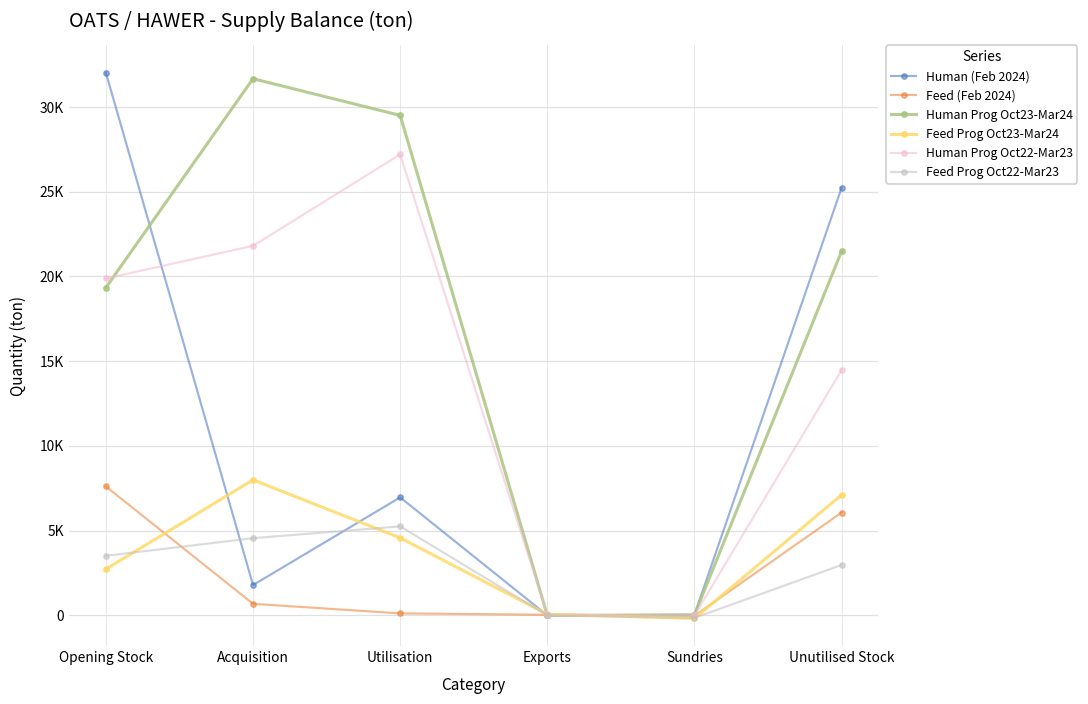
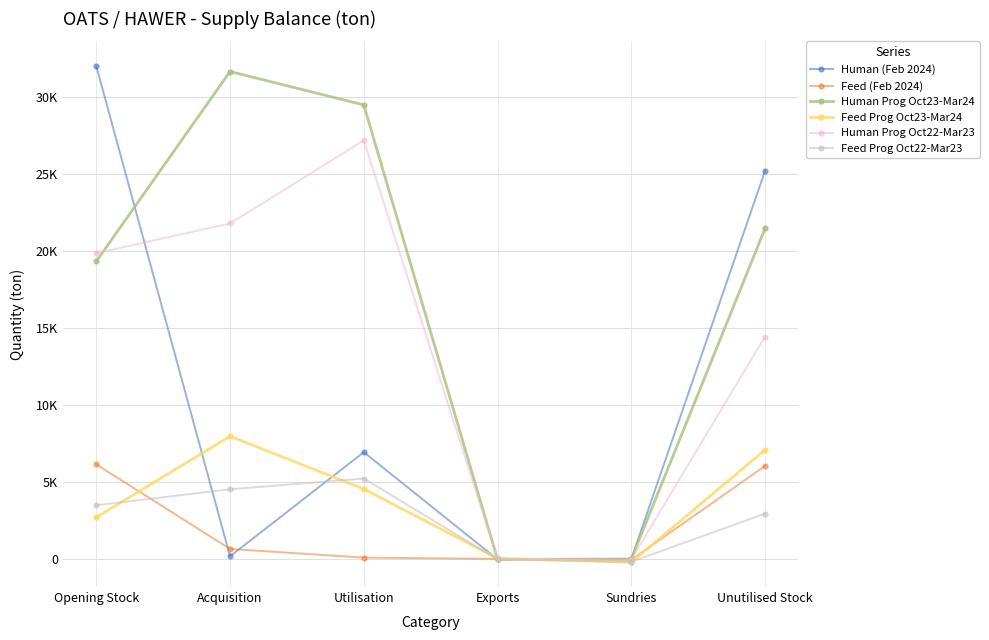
Feed (Feb 2024), Opening Stock: 7600 -> 6200
Human (Feb 2024), Acquisition: 1800 -> 200
